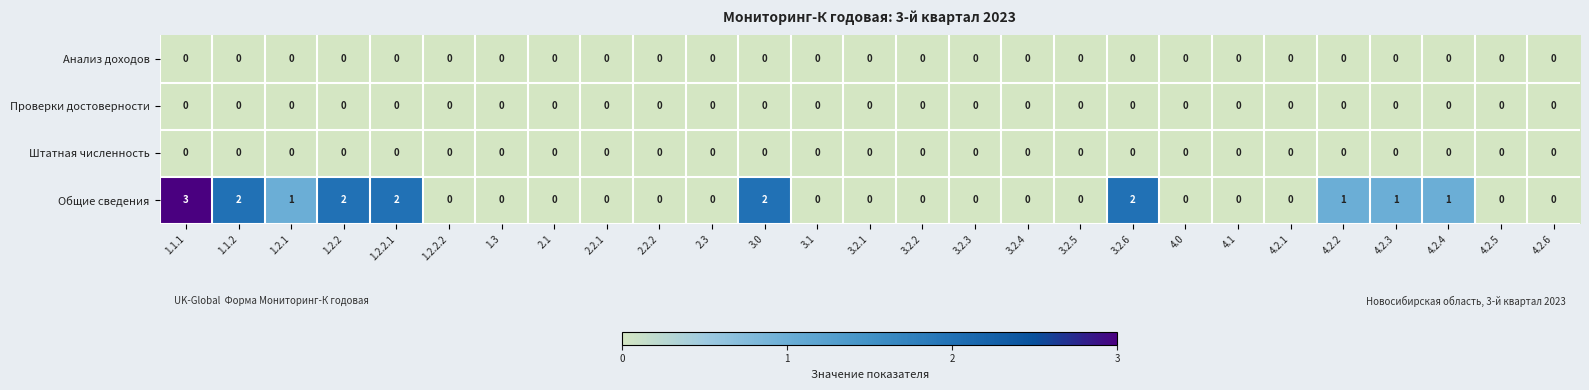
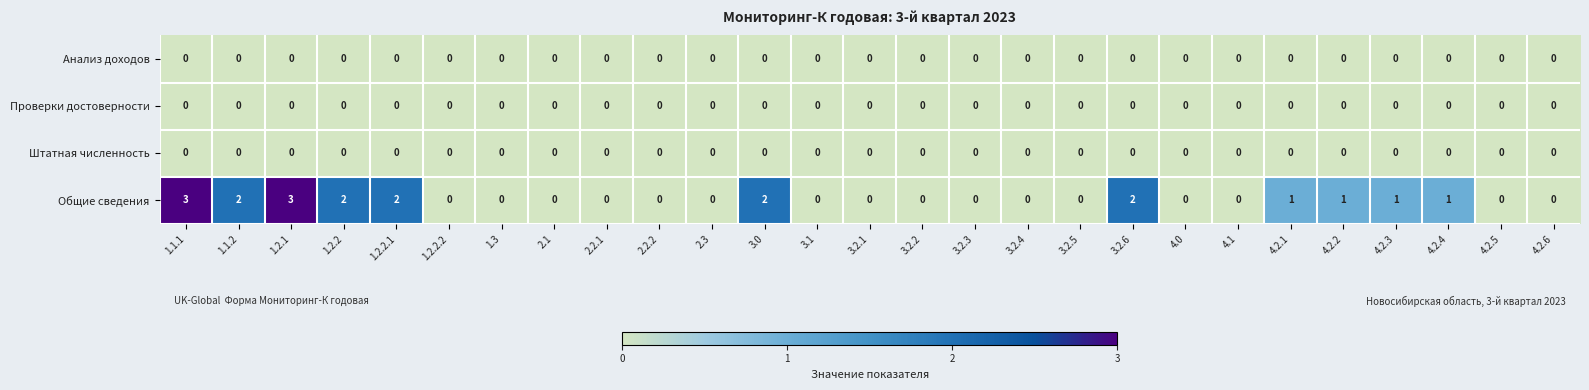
Общие сведения, 1.2.1: 1 -> 3
Общие сведения, 4.2.1: 0 -> 1
